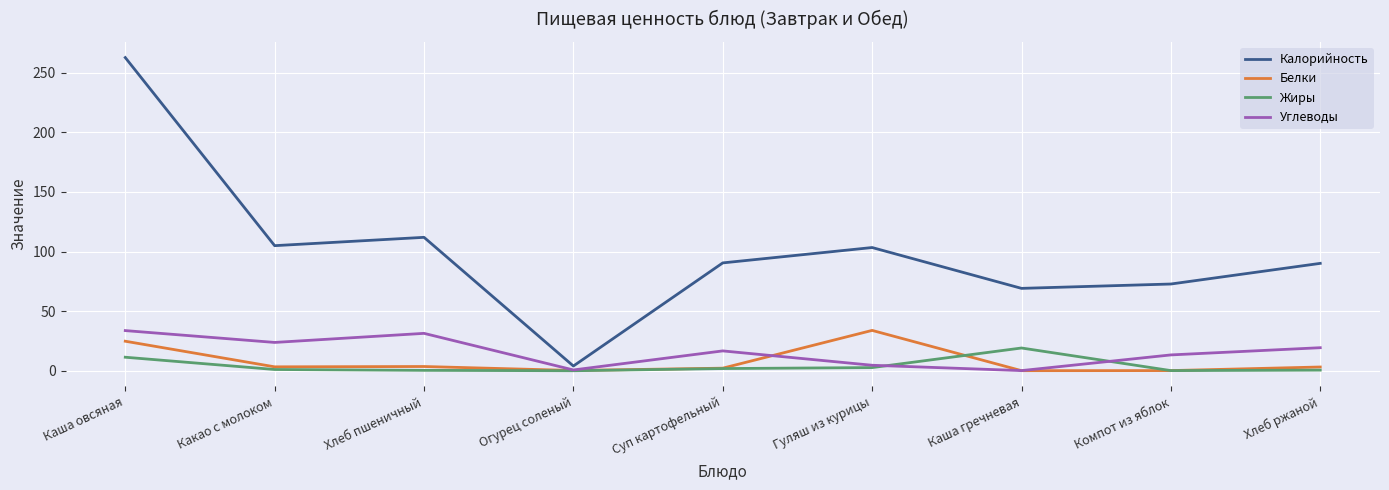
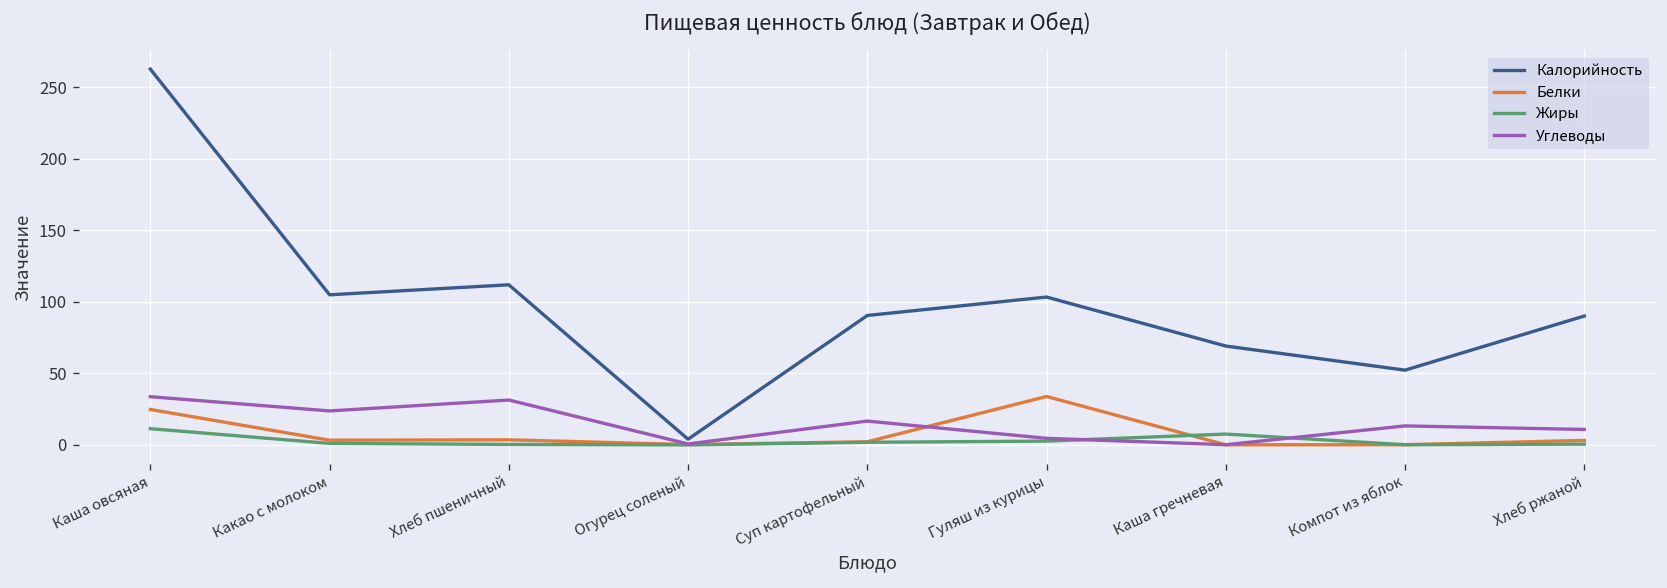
Жиры, Каша гречневая: 19 -> 8
Калорийность, Компот из яблок: 73 -> 52
Углеводы, Хлеб ржаной: 19 -> 11
